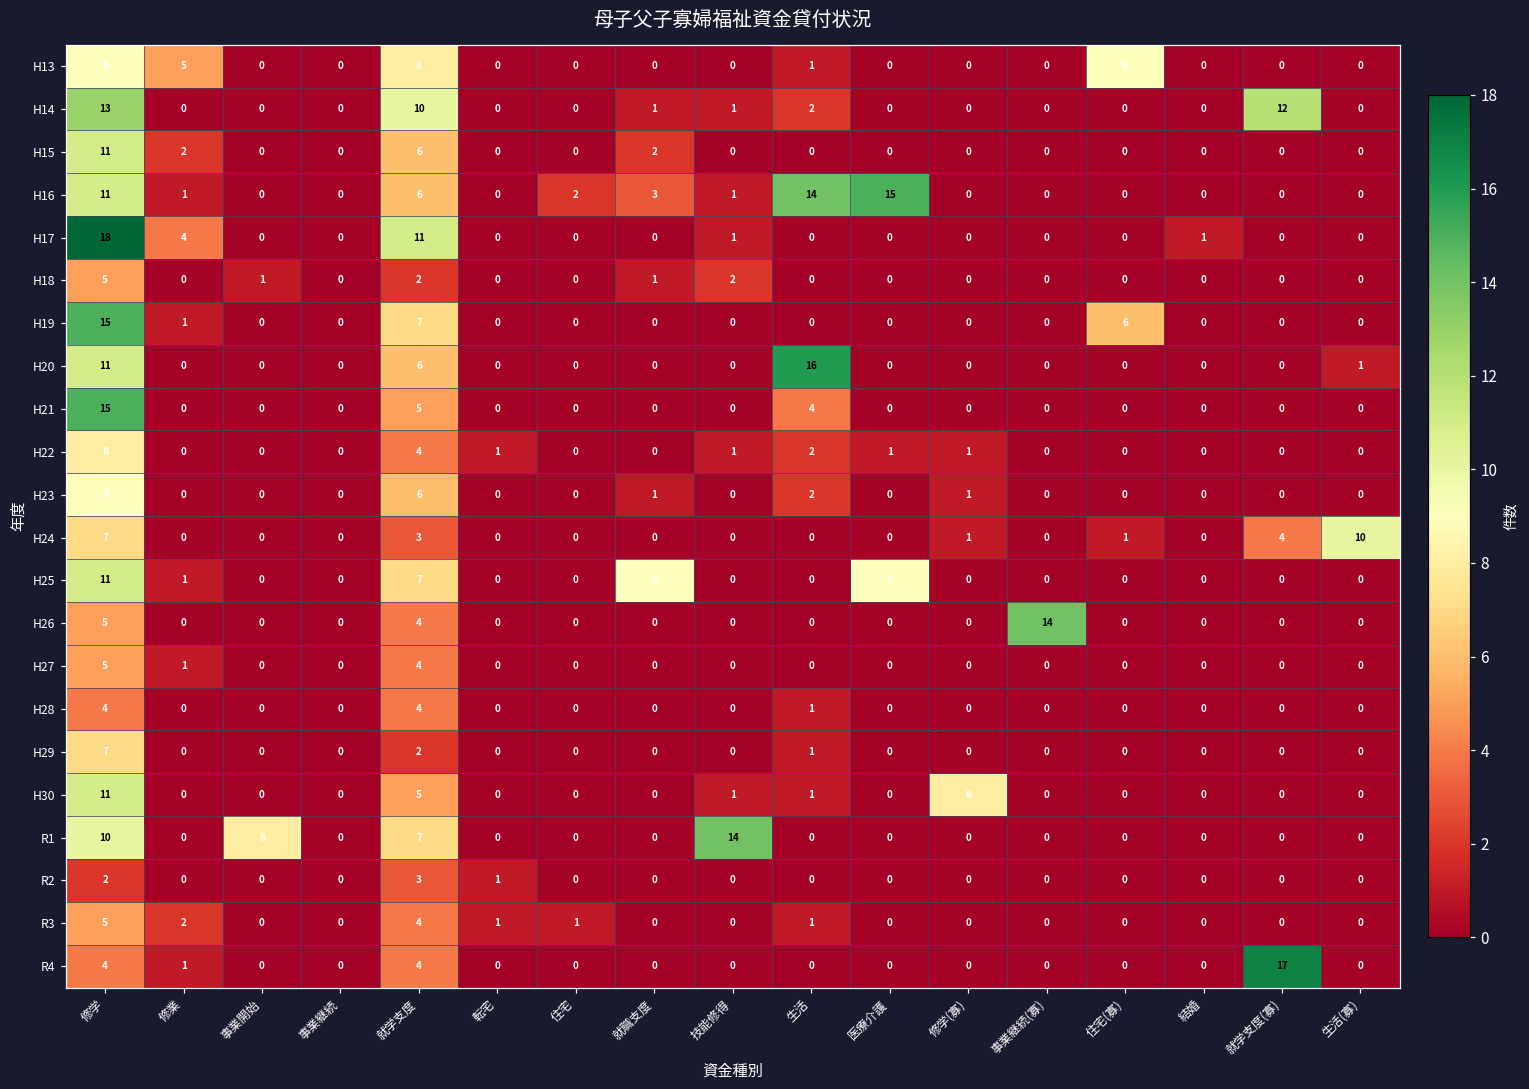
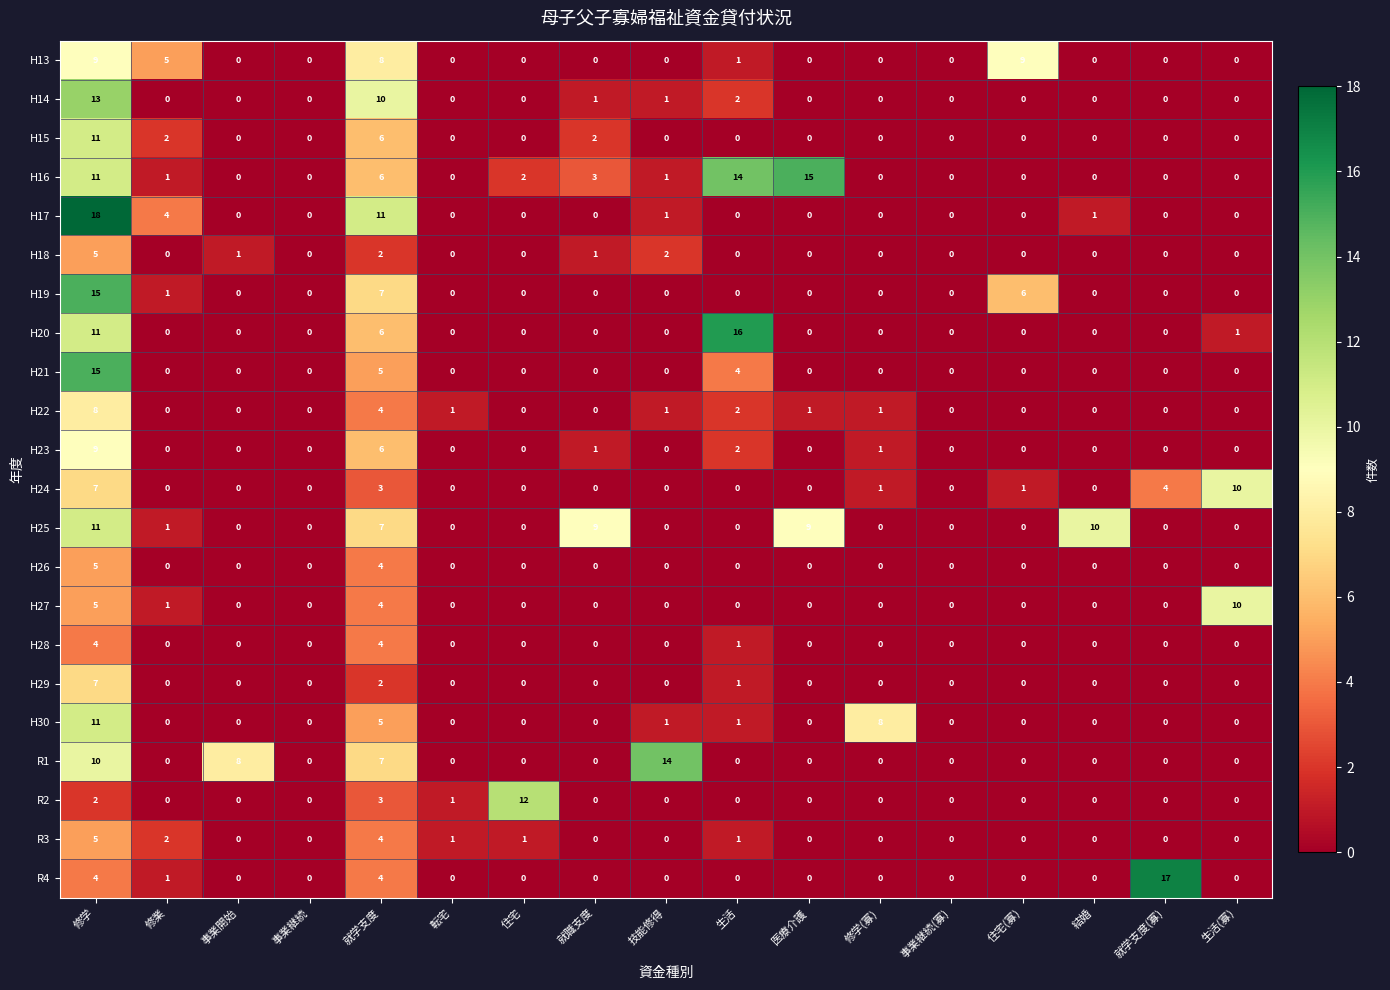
H14, 就学支度(寡): 12 -> 0
H25, 結婚: 0 -> 10
H26, 事業継続(寡): 14 -> 0
H27, 生活(寡): 0 -> 10
R2, 住宅: 0 -> 12
